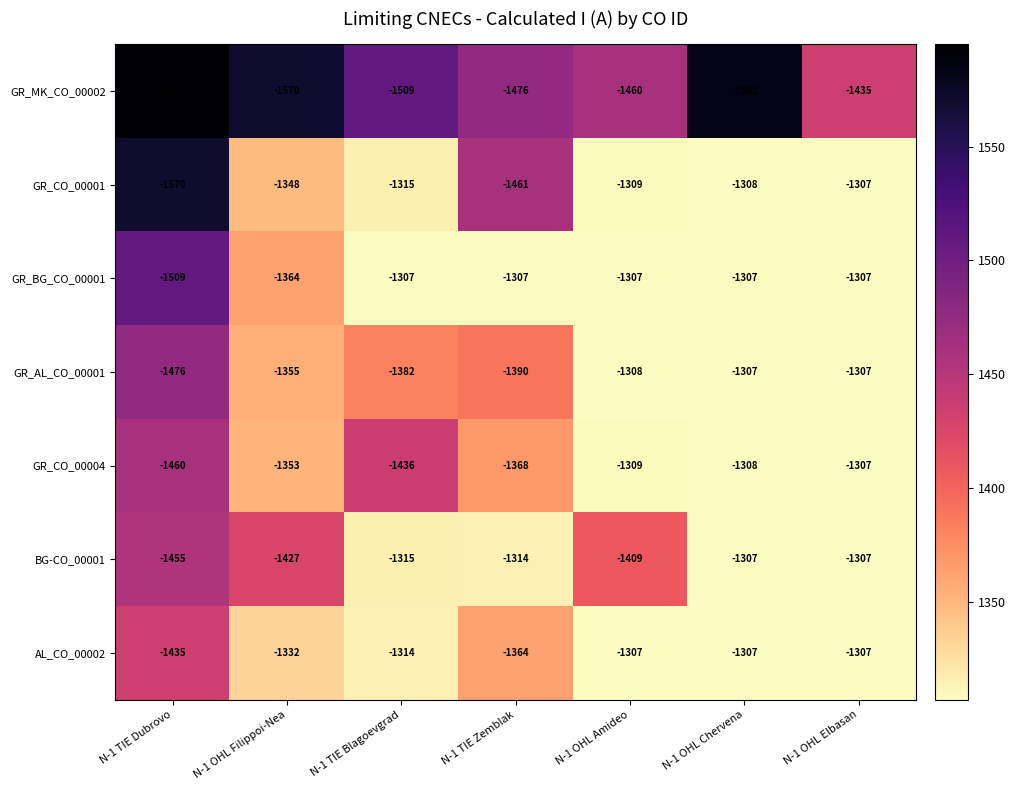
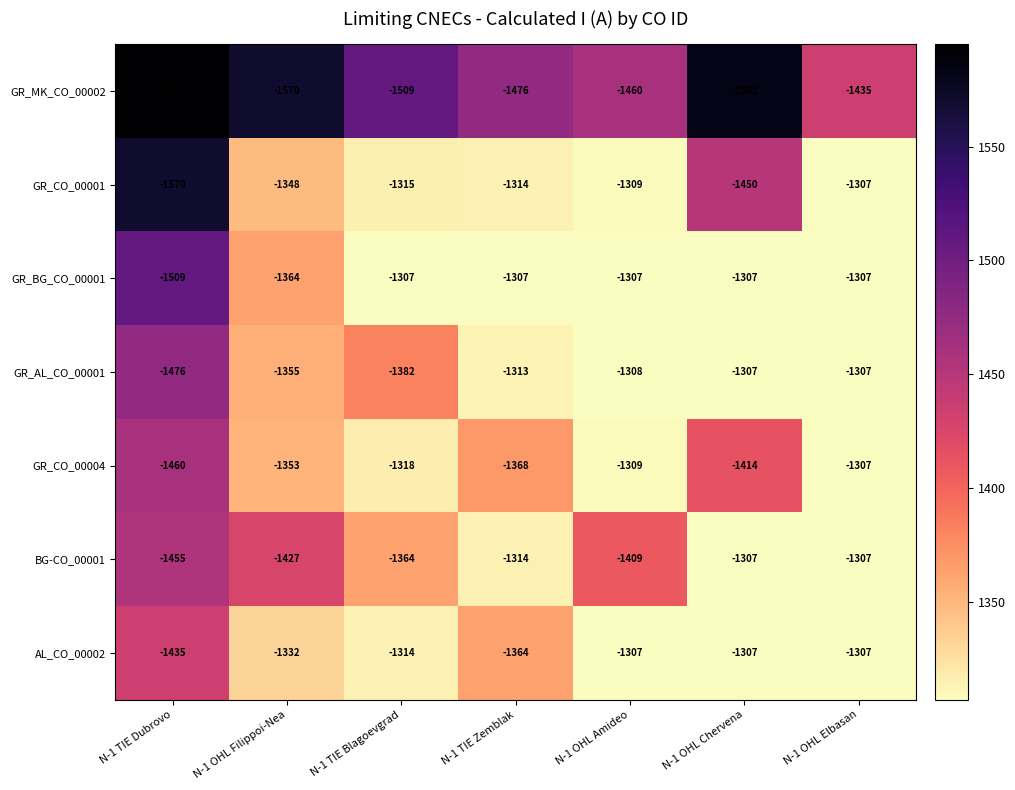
GR_CO_00001, N-1 TIE Zemblak: -1461 -> -1314
GR_CO_00001, N-1 OHL Chervena: -1308 -> -1450
GR_AL_CO_00001, N-1 TIE Zemblak: -1390 -> -1313
GR_CO_00004, N-1 TIE Blagoevgrad: -1436 -> -1318
GR_CO_00004, N-1 OHL Chervena: -1308 -> -1414
BG-CO_00001, N-1 TIE Blagoevgrad: -1315 -> -1364
